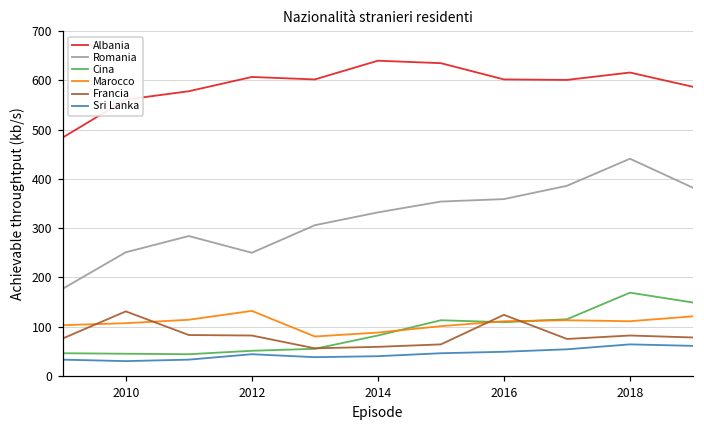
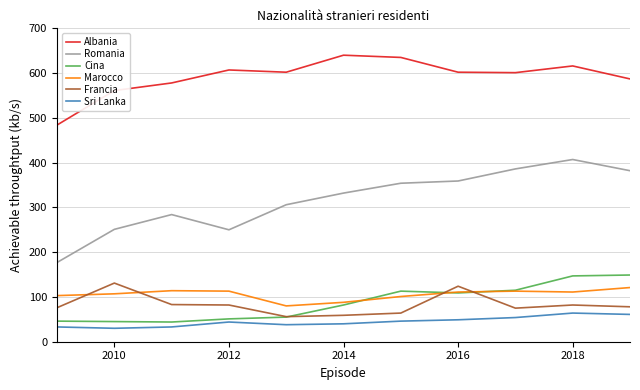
Marocco, 2012: 130 -> 110
Romania, 2018: 440 -> 410
Cina, 2018: 170 -> 150
